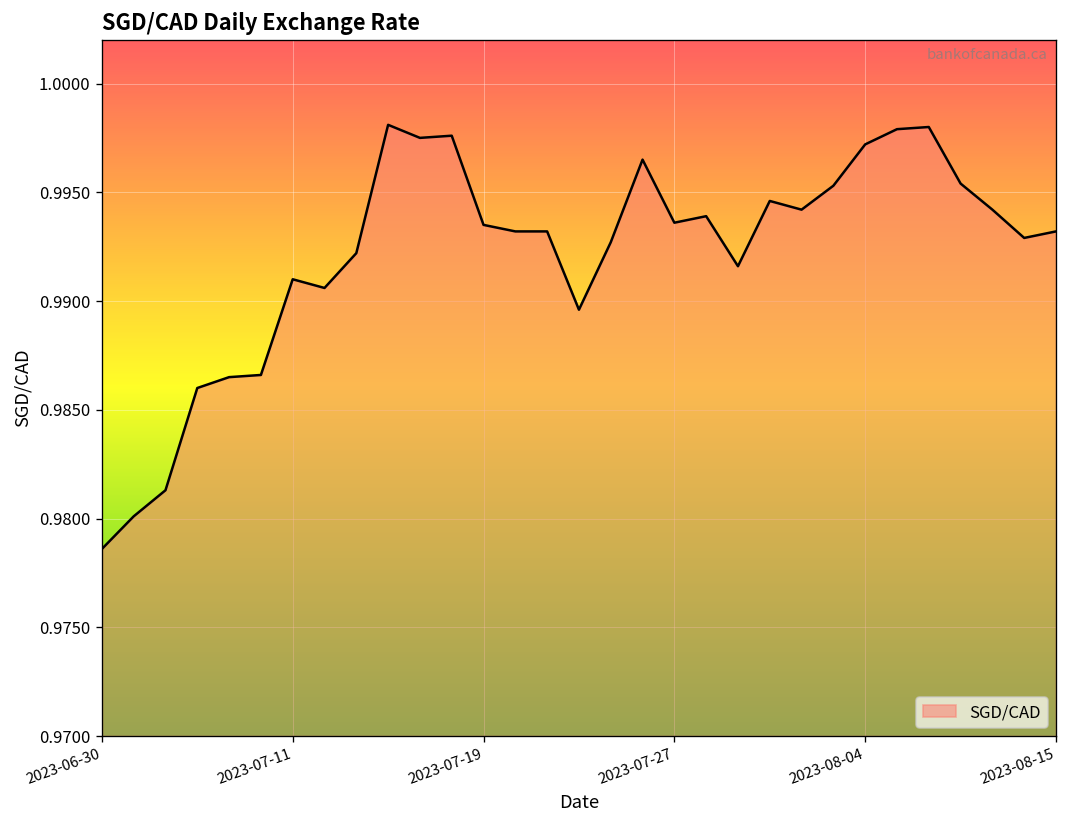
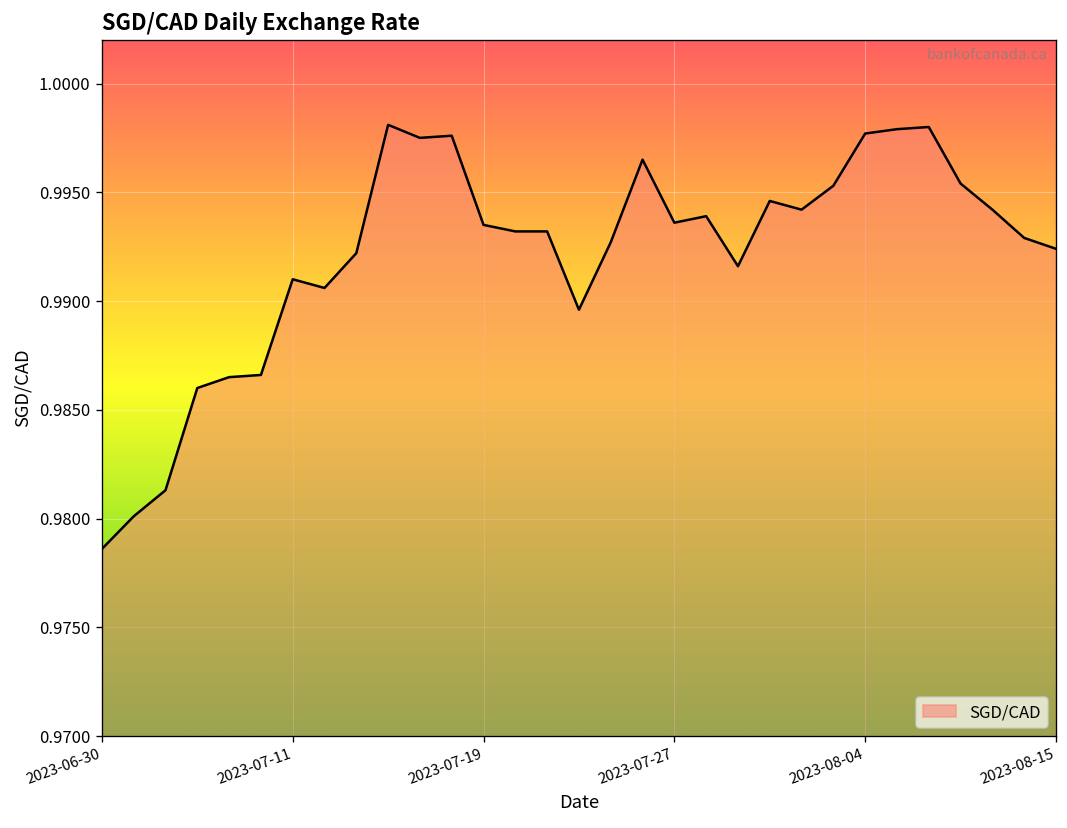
2023-08-04: 0.9972 -> 0.9977
2023-08-15: 0.9932 -> 0.9924
